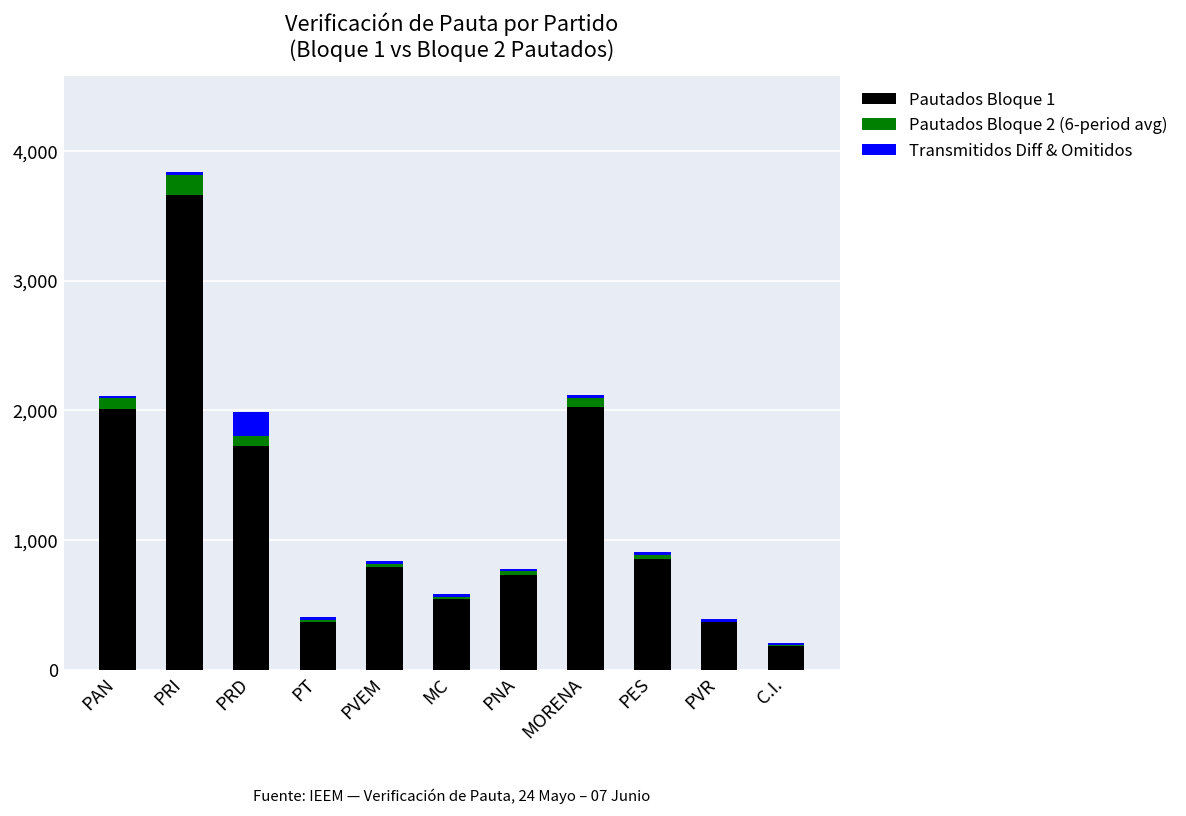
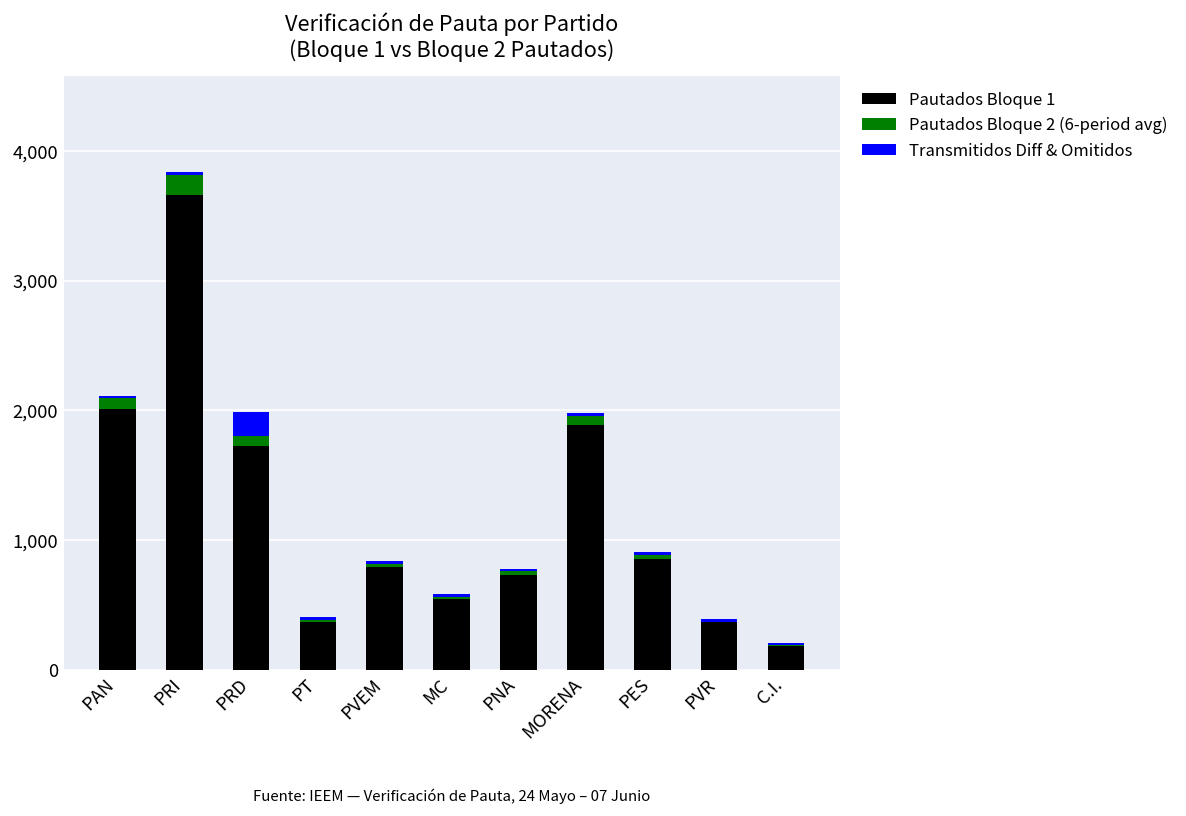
Pautados Bloque 1, MORENA: 2,030 -> 1,890
